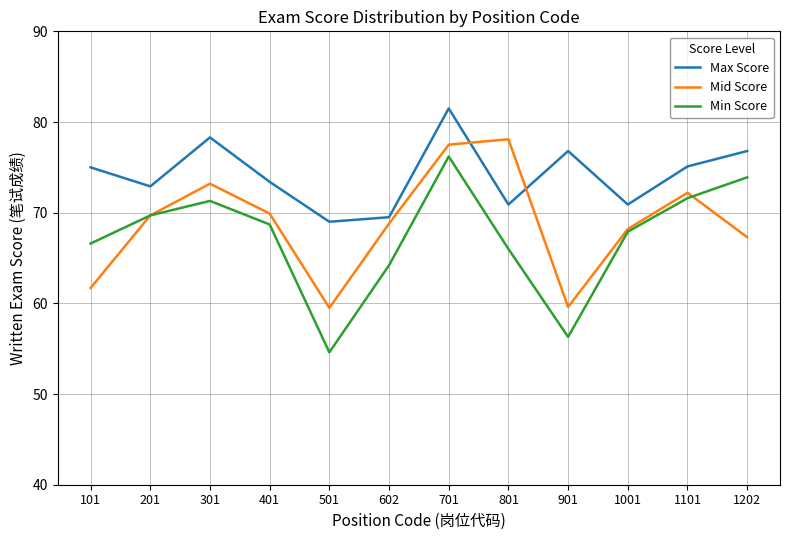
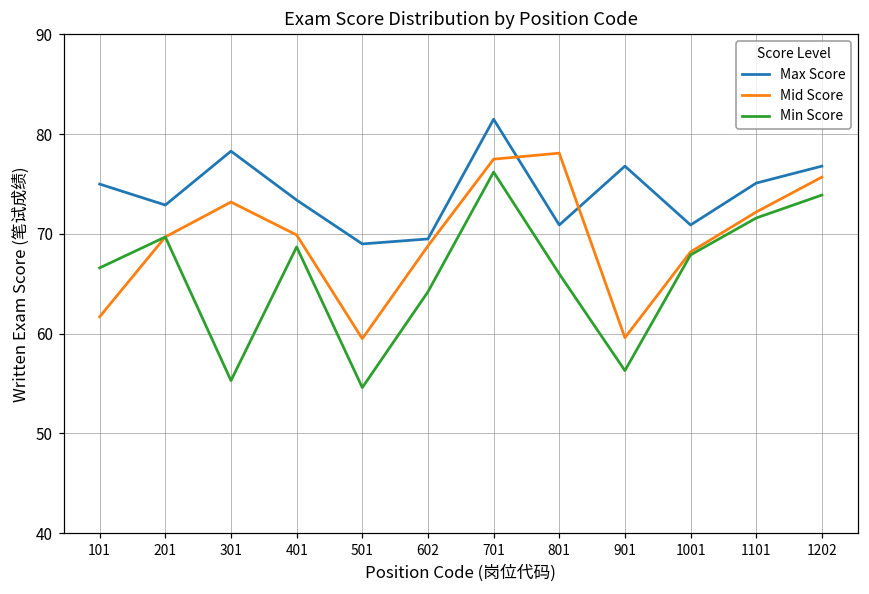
Min Score, 301: 71 -> 55
Mid Score, 1202: 67 -> 76
